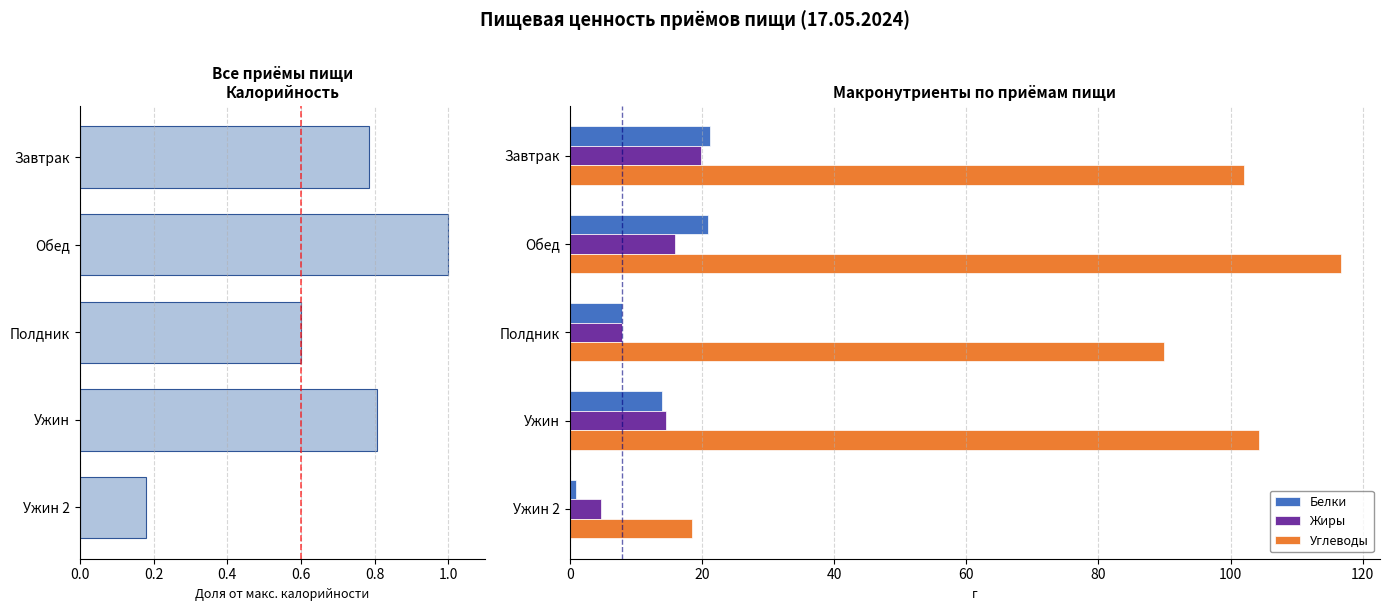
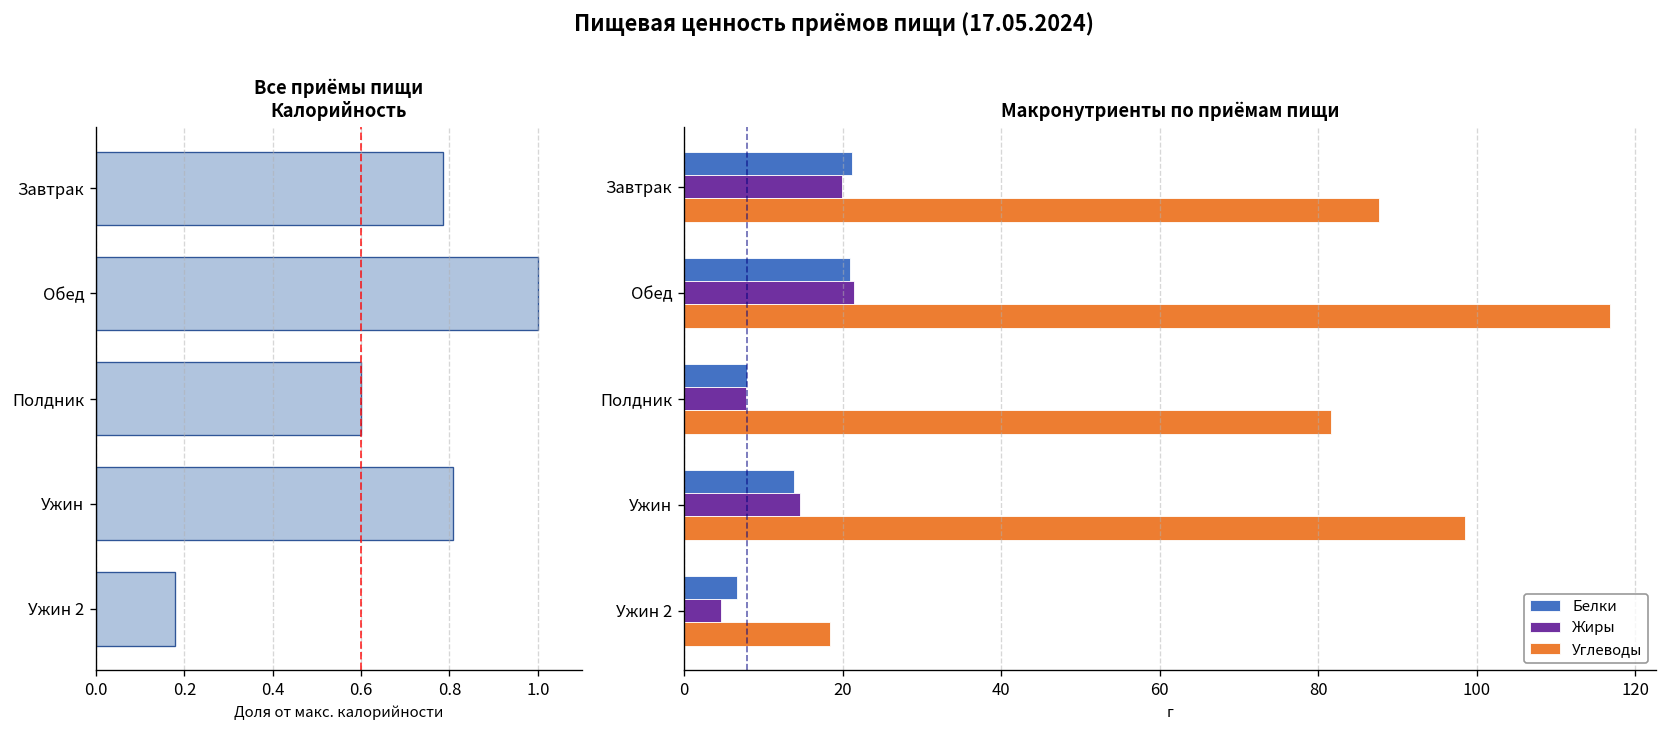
Макронутриенты по приёмам пищи, Углеводы, Завтрак: 102 -> 88
Макронутриенты по приёмам пищи, Жиры, Обед: 16 -> 21
Макронутриенты по приёмам пищи, Углеводы, Полдник: 90 -> 82
Макронутриенты по приёмам пищи, Углеводы, Ужин: 104 -> 99
Макронутриенты по приёмам пищи, Белки, Ужин 2: 1 -> 7
